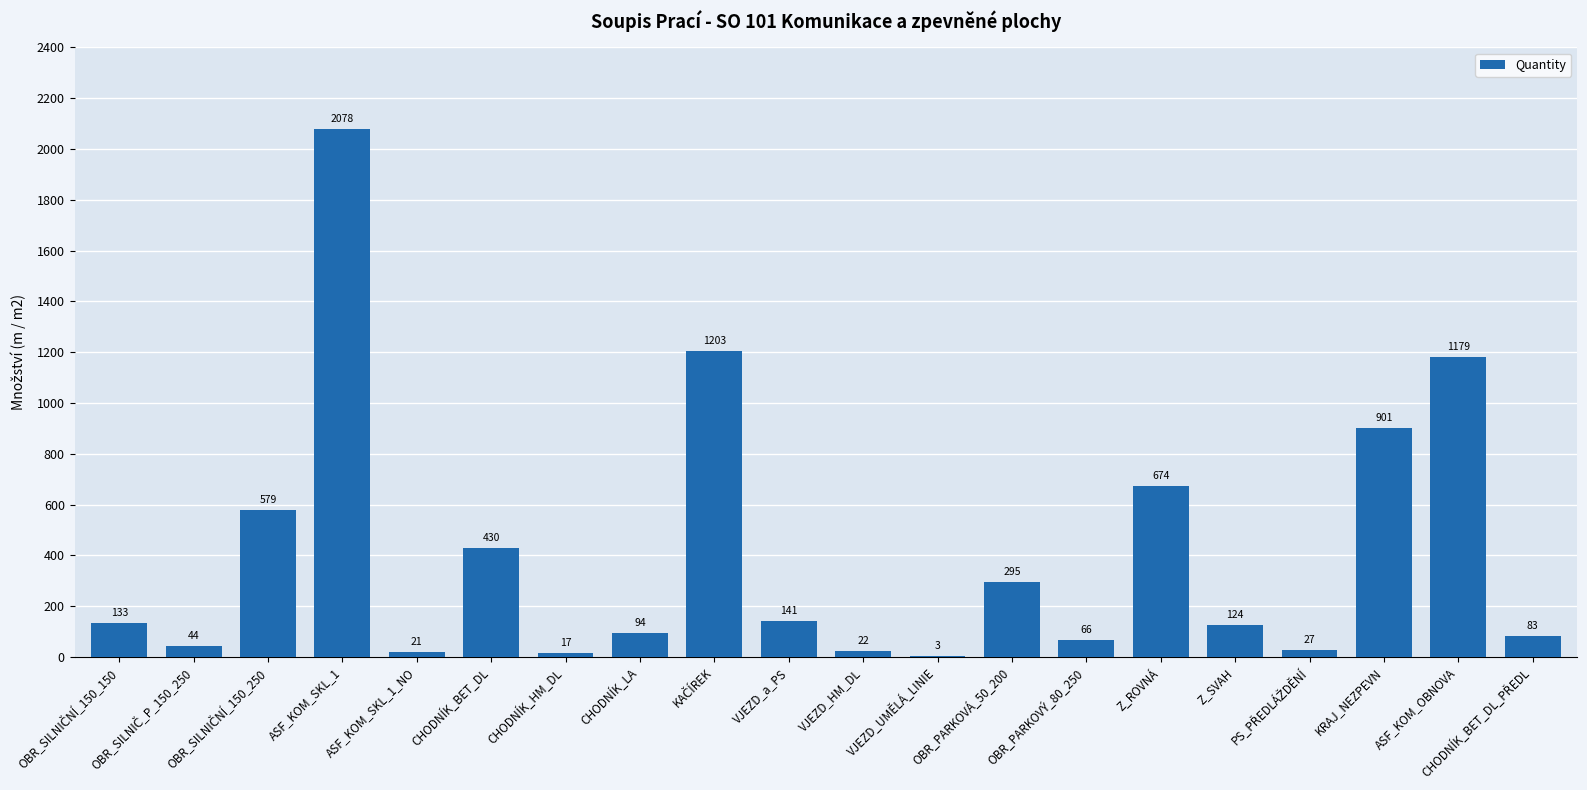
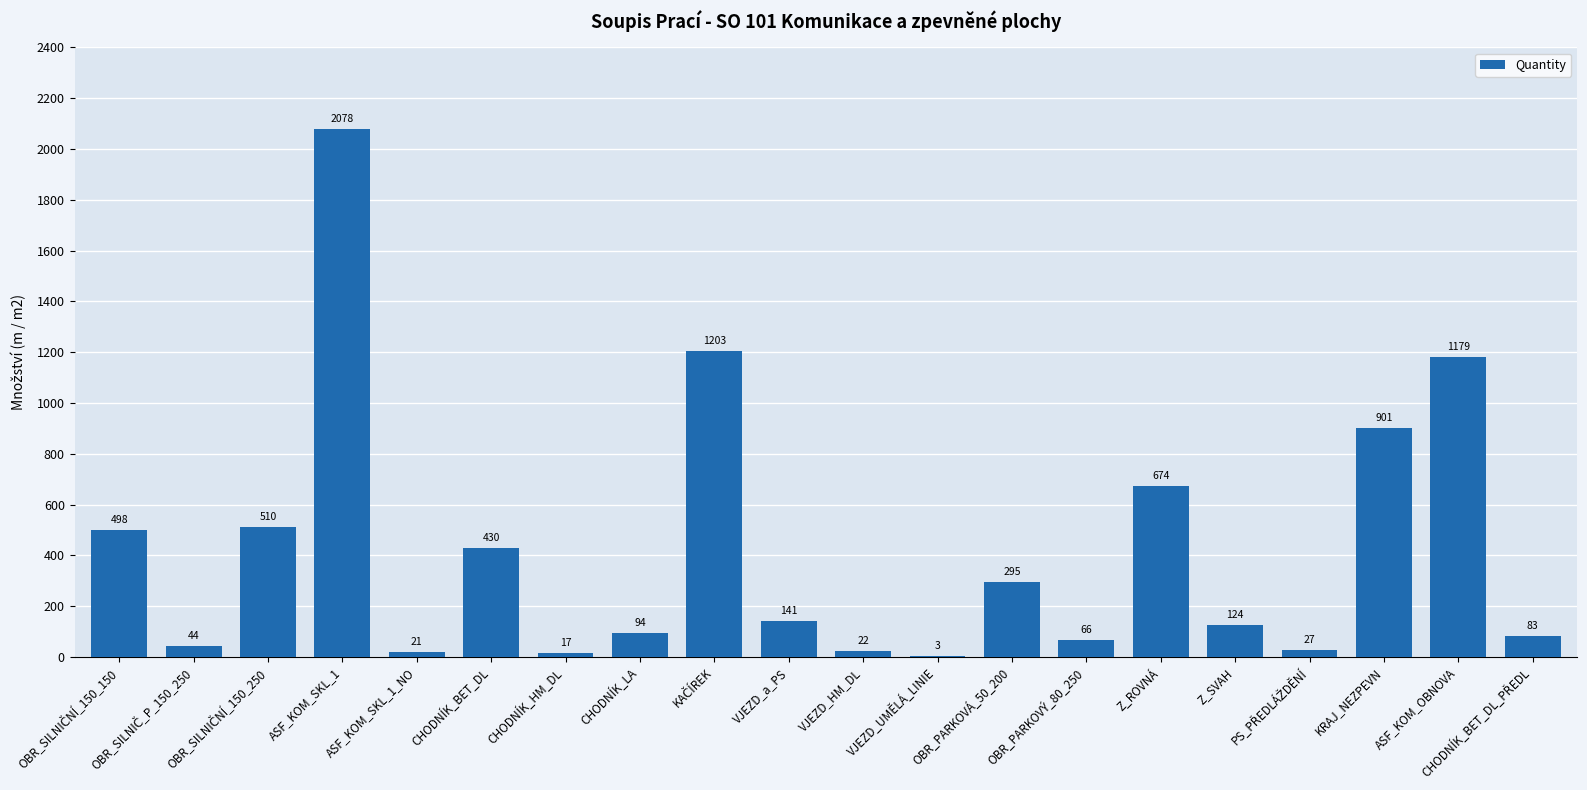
OBR_SILNIČNÍ_150_150: 133 -> 498
OBR_SILNIČNÍ_150_250: 579 -> 510
